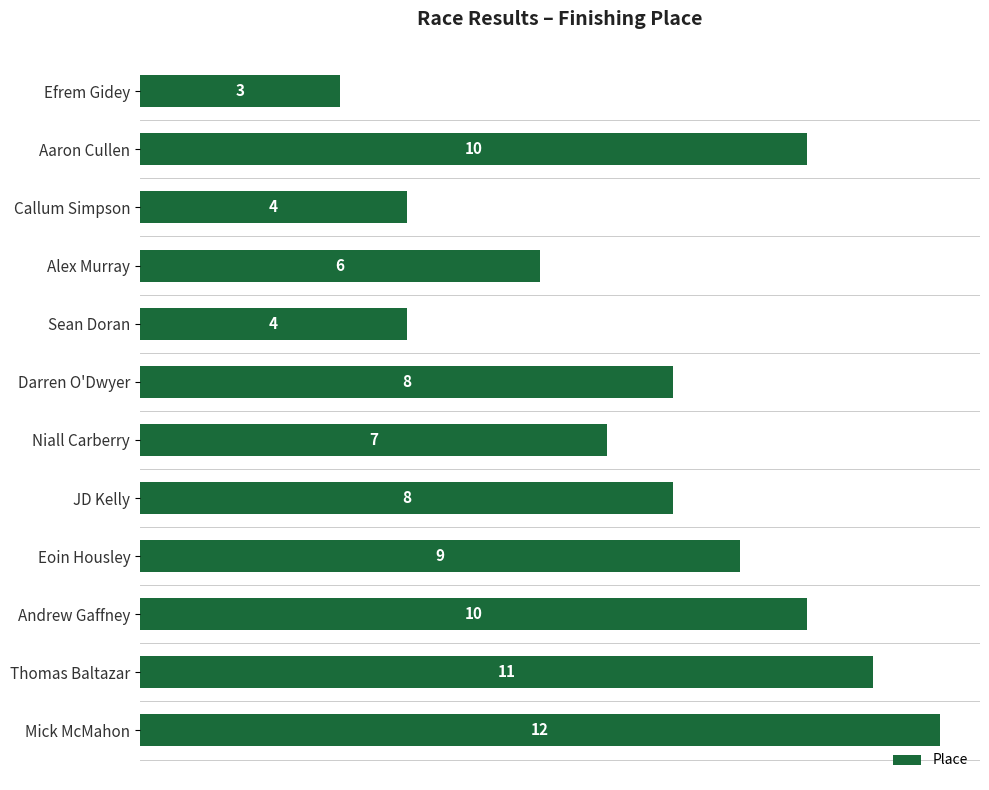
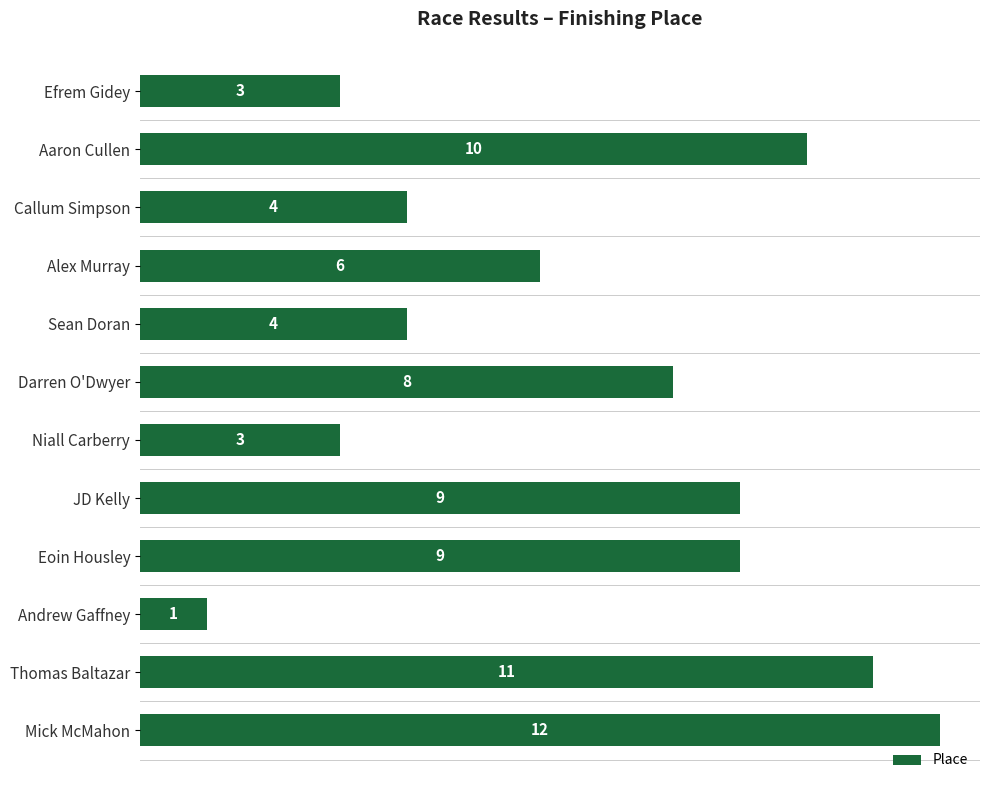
Niall Carberry: 7 -> 3
JD Kelly: 8 -> 9
Andrew Gaffney: 10 -> 1
